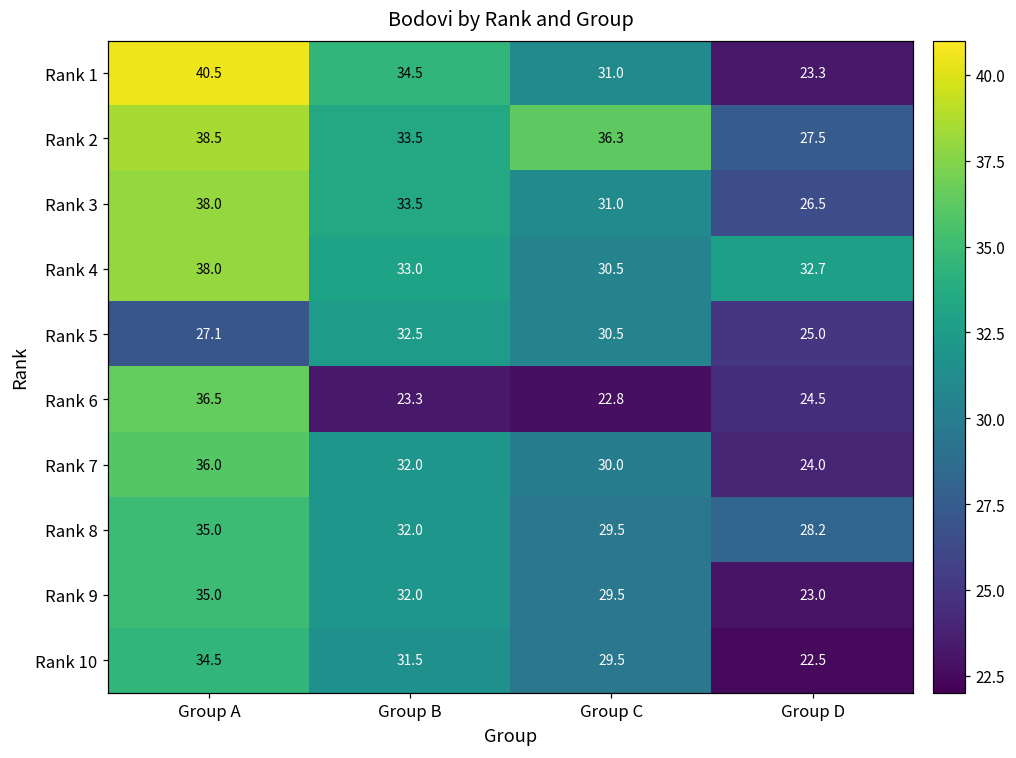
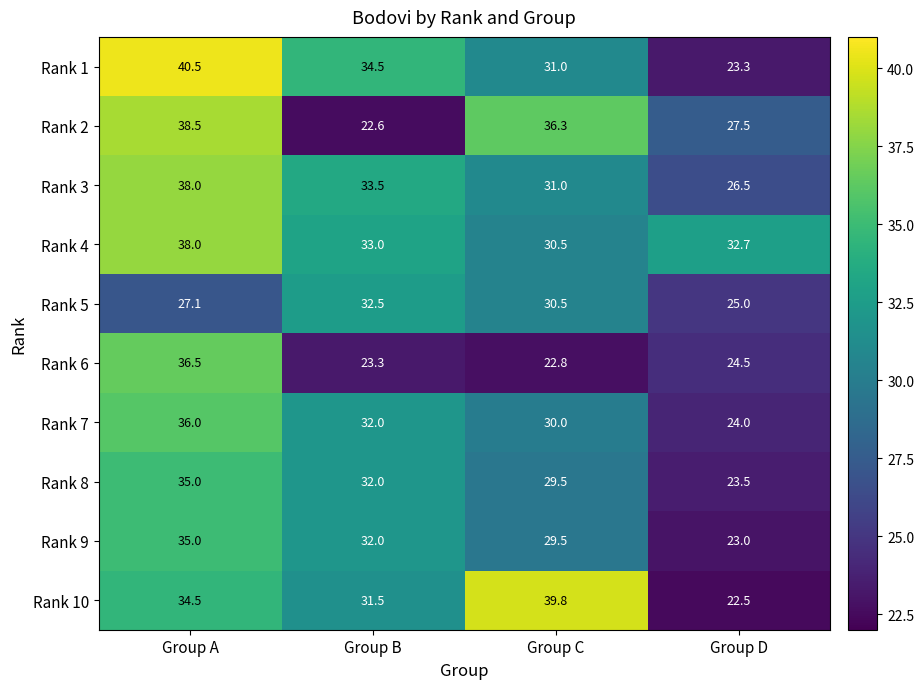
Rank 2, Group B: 33.5 -> 22.6
Rank 8, Group D: 28.2 -> 23.5
Rank 10, Group C: 29.5 -> 39.8
